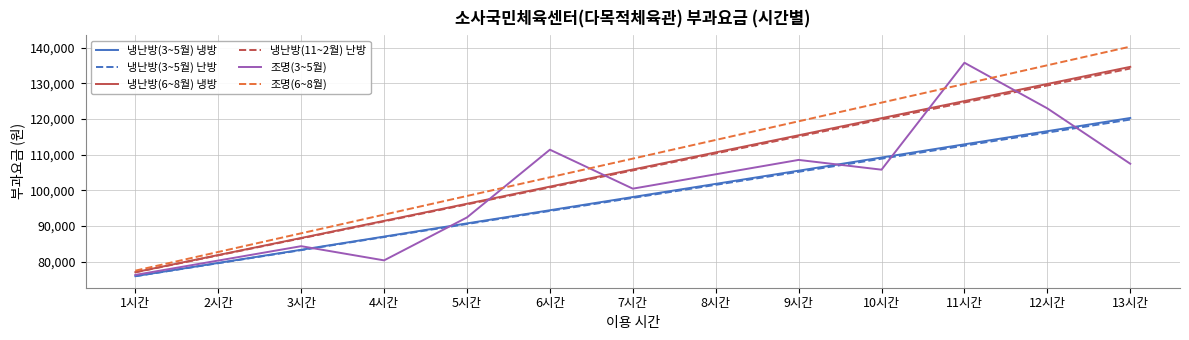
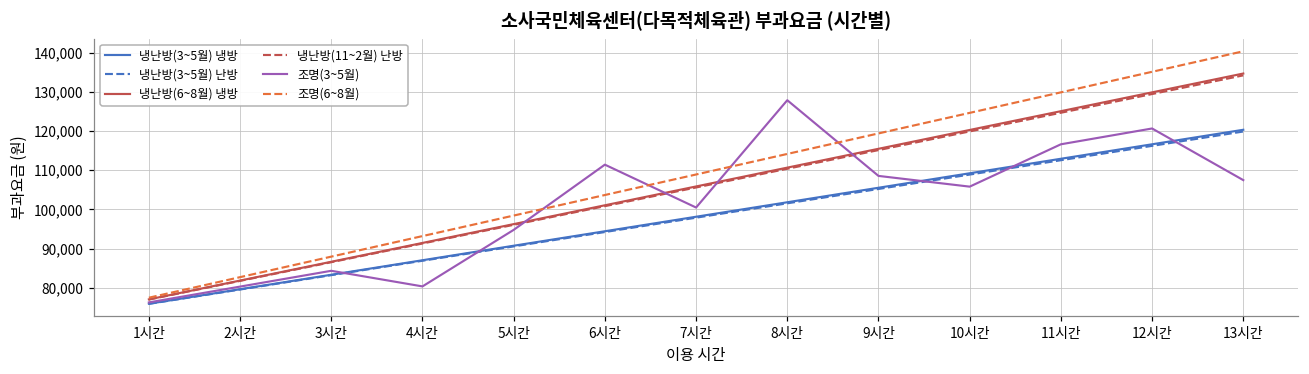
조명(3~5월), 5시간: 92,000 -> 95,000
조명(3~5월), 8시간: 105,000 -> 128,000
조명(3~5월), 11시간: 136,000 -> 117,000
조명(3~5월), 12시간: 123,000 -> 121,000
